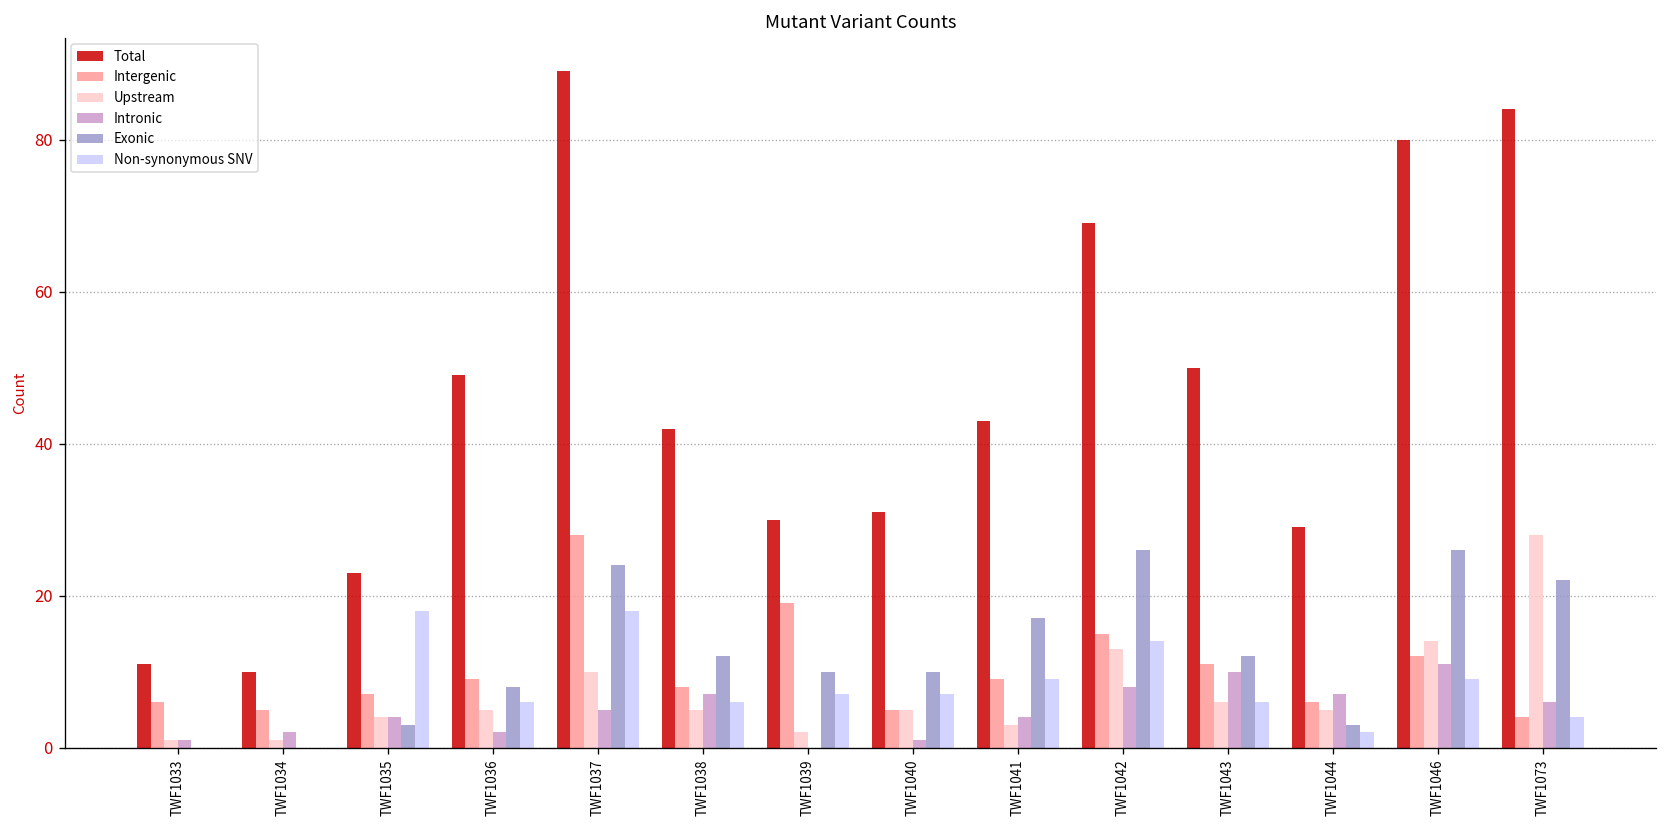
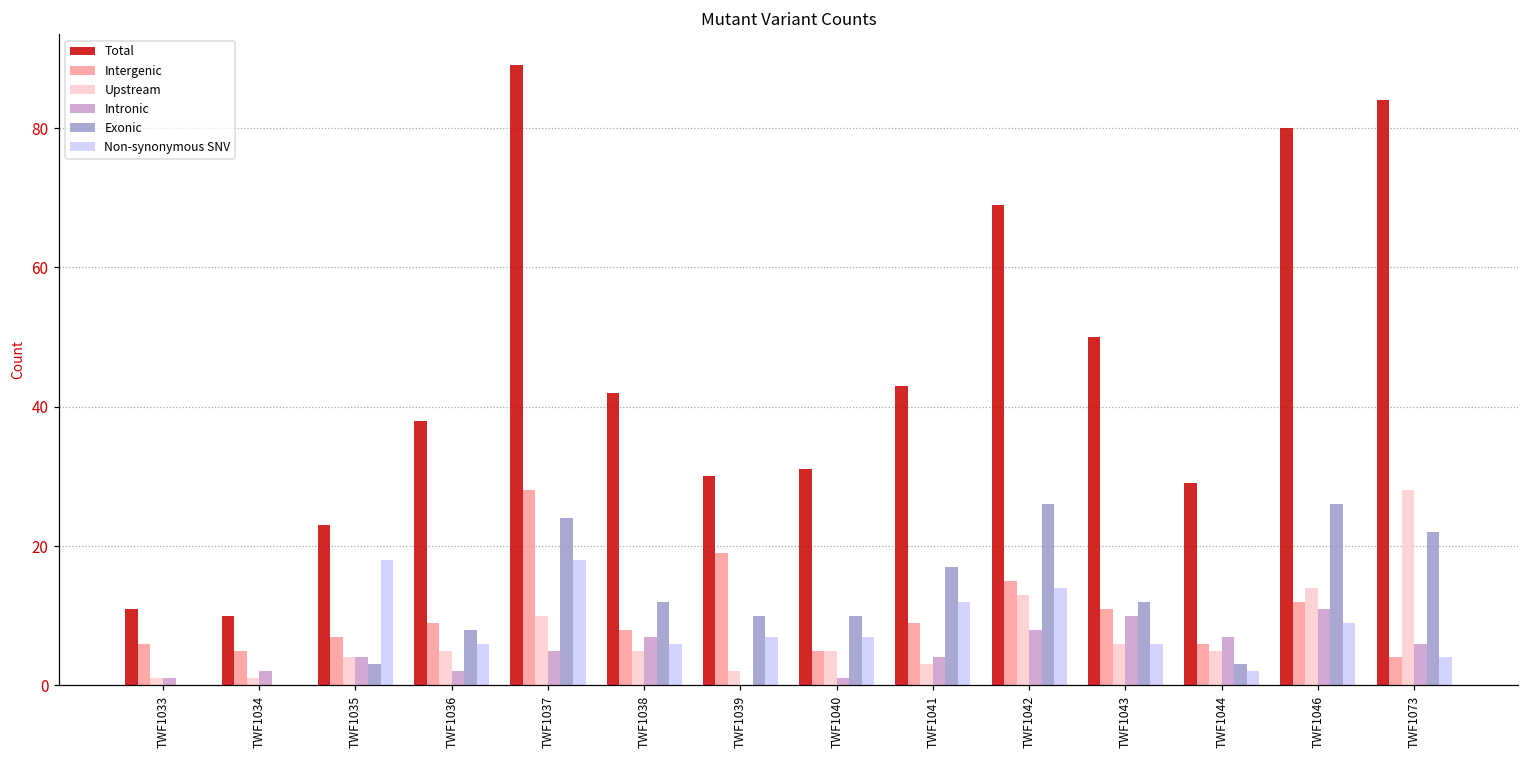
Total, TWF1036: 49 -> 38
Non-synonymous SNV, TWF1041: 9 -> 12
